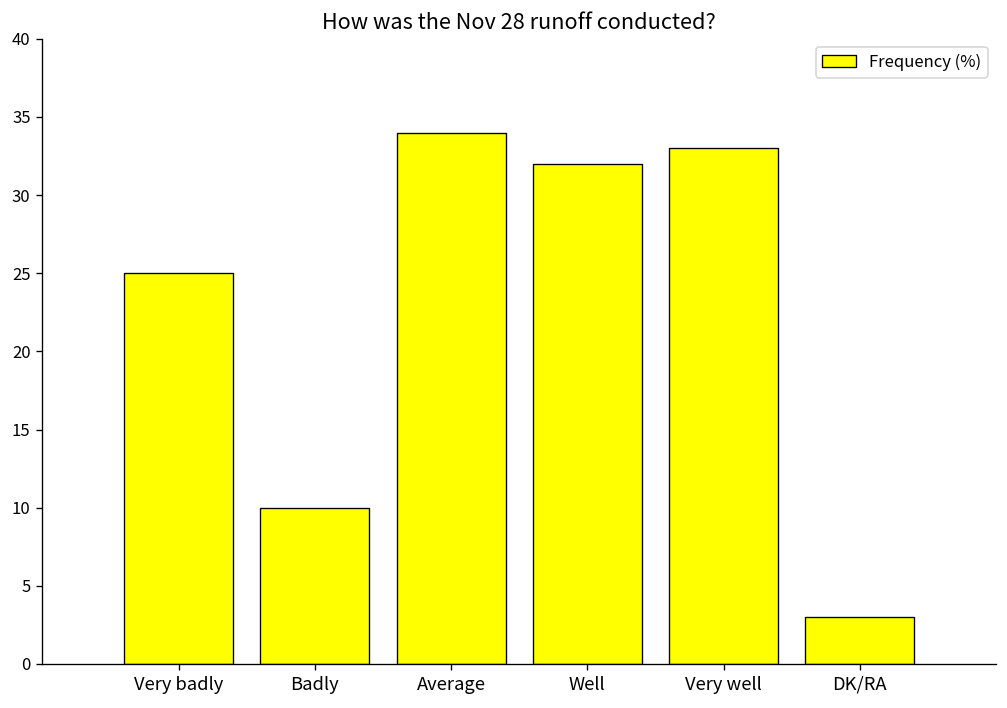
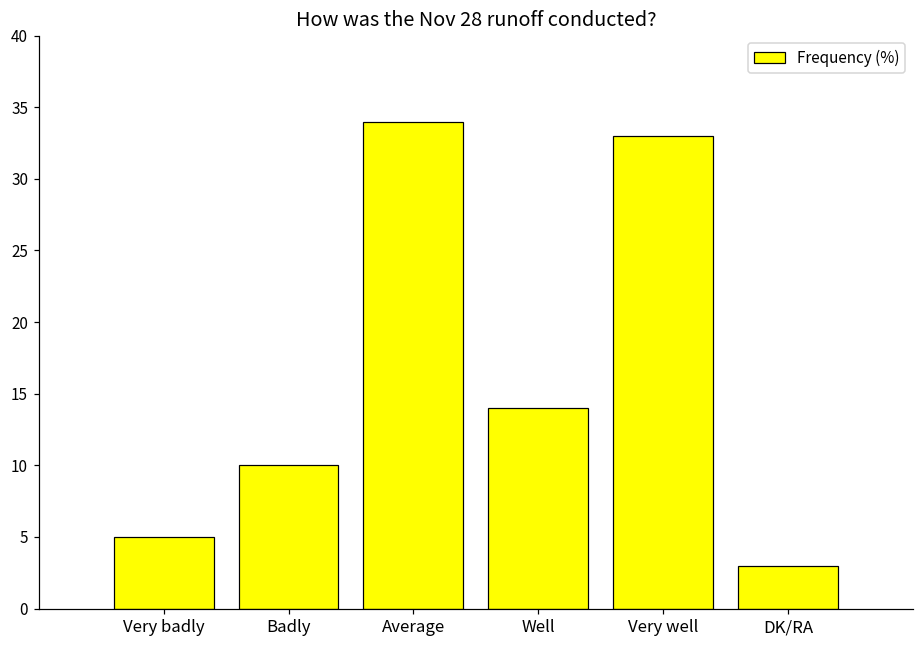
Very badly: 25 -> 5
Well: 32 -> 14
